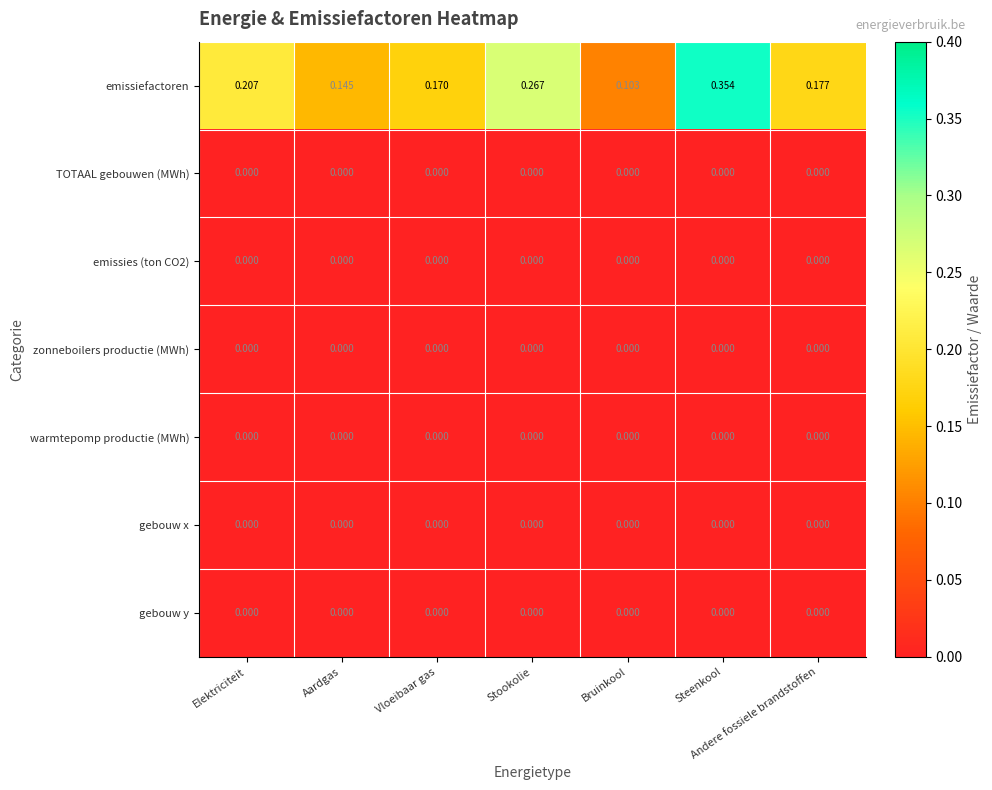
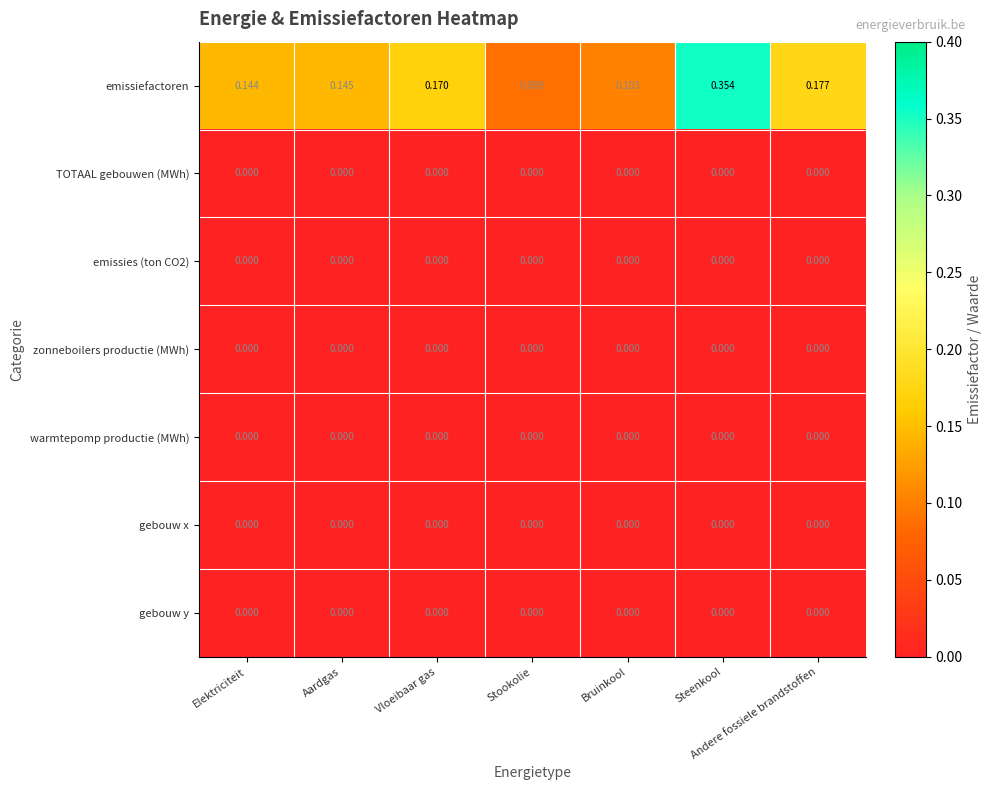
emissiefactoren, Elektriciteit: 0.207 -> 0.144
emissiefactoren, Stookolie: 0.267 -> 0.089
